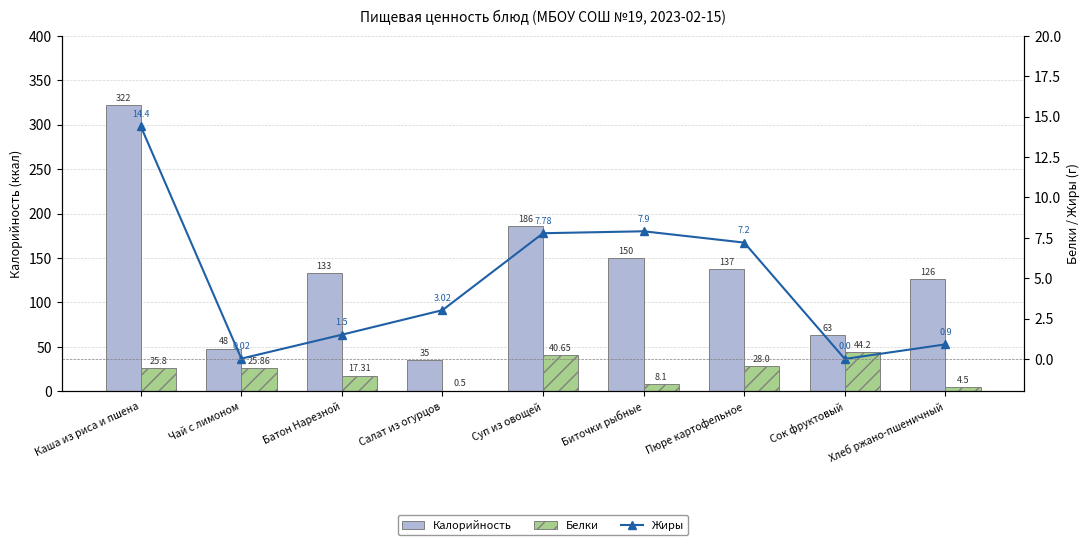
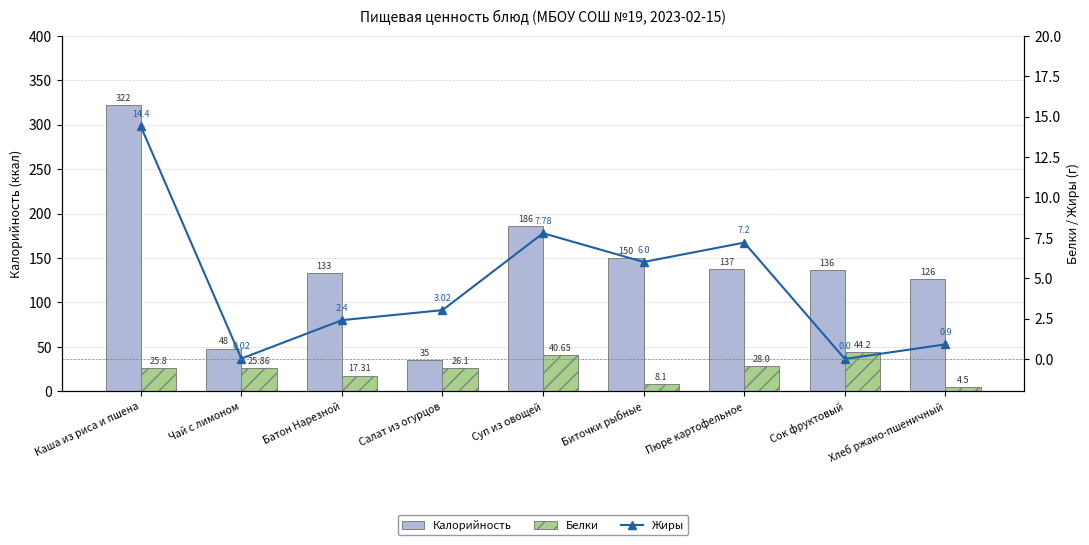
Белки, Салат из огурцов: 0.5 -> 26.1
Калорийность, Сок фруктовый: 63 -> 136
Жиры, Батон Нарезной: 1.5 -> 2.4
Жиры, Биточки рыбные: 7.9 -> 6.0
